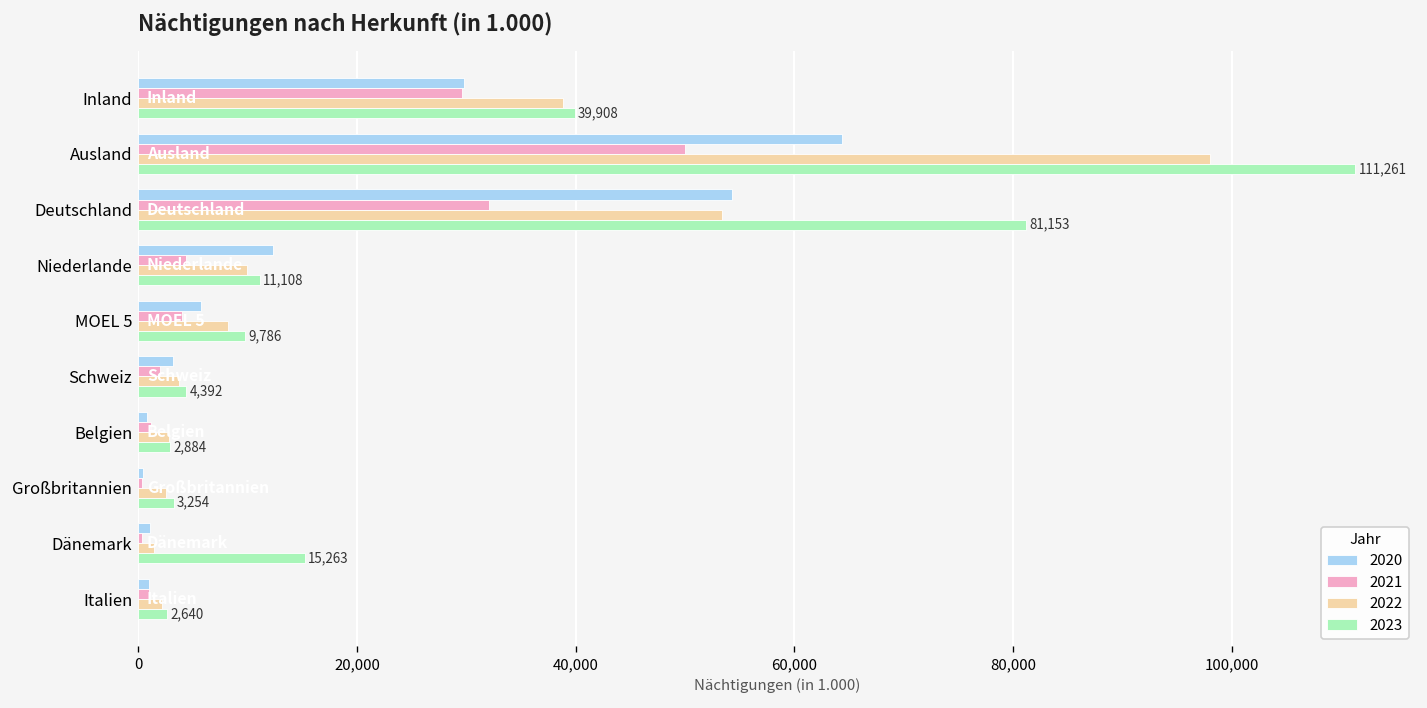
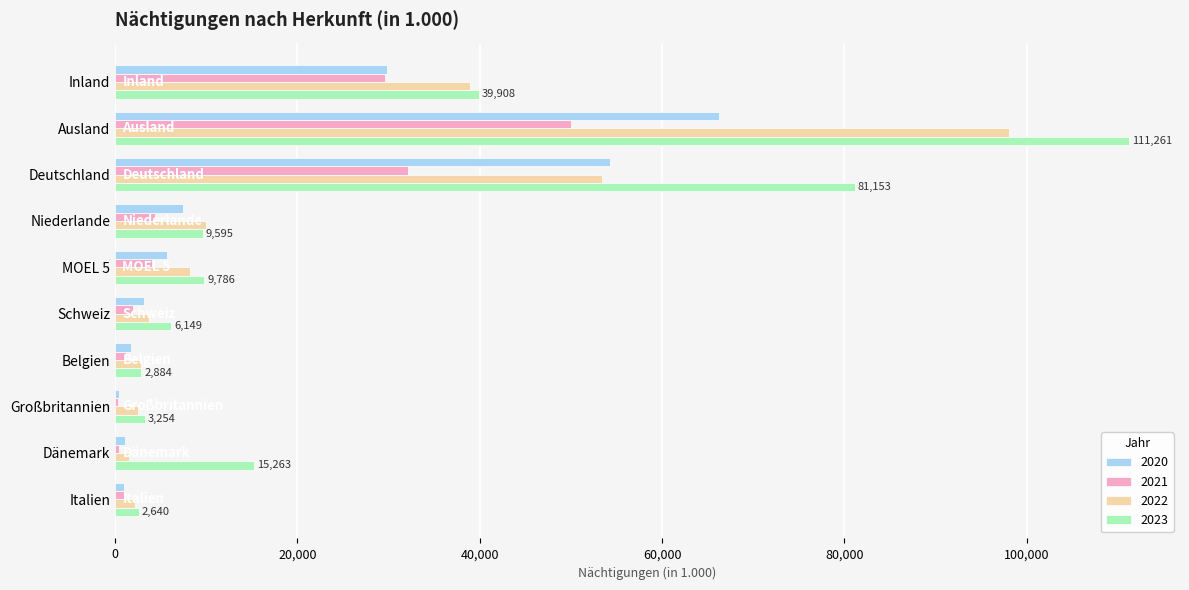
2020, Ausland: 64,000 -> 66,000
2020, Niederlande: 12,000 -> 7,000
2023, Niederlande: 11,108 -> 9,595
2023, Schweiz: 4,392 -> 6,149
2020, Belgien: 1,000 -> 2,000
